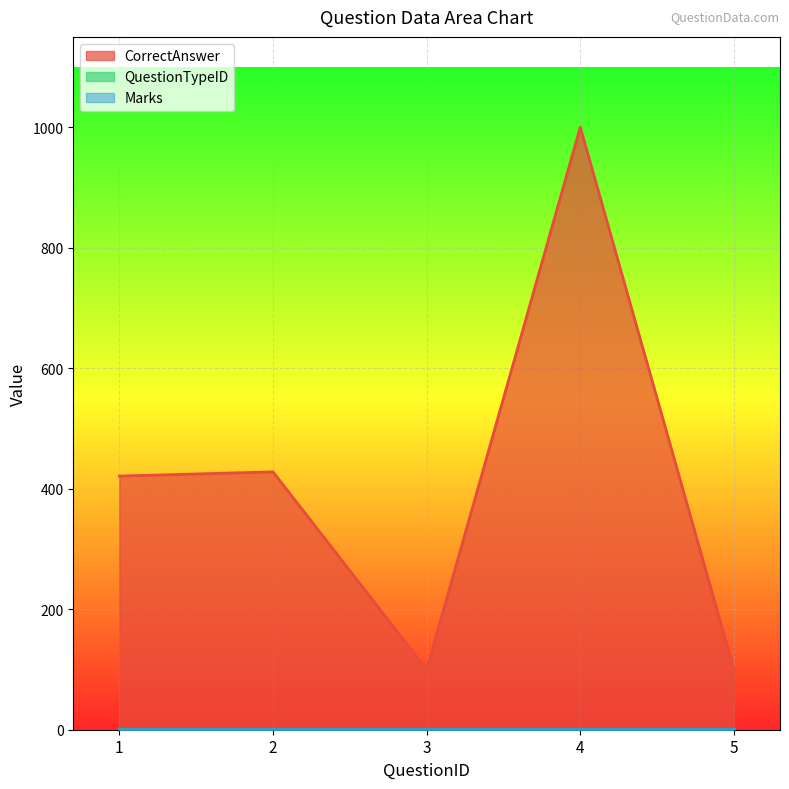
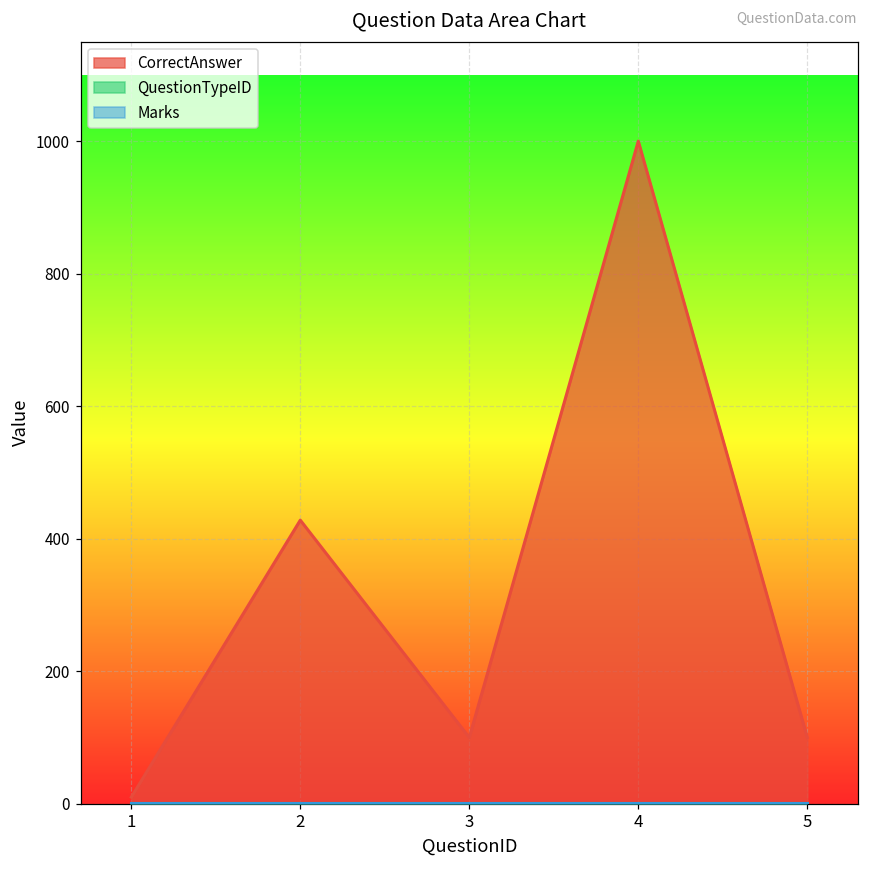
CorrectAnswer, 1: 420 -> 10
